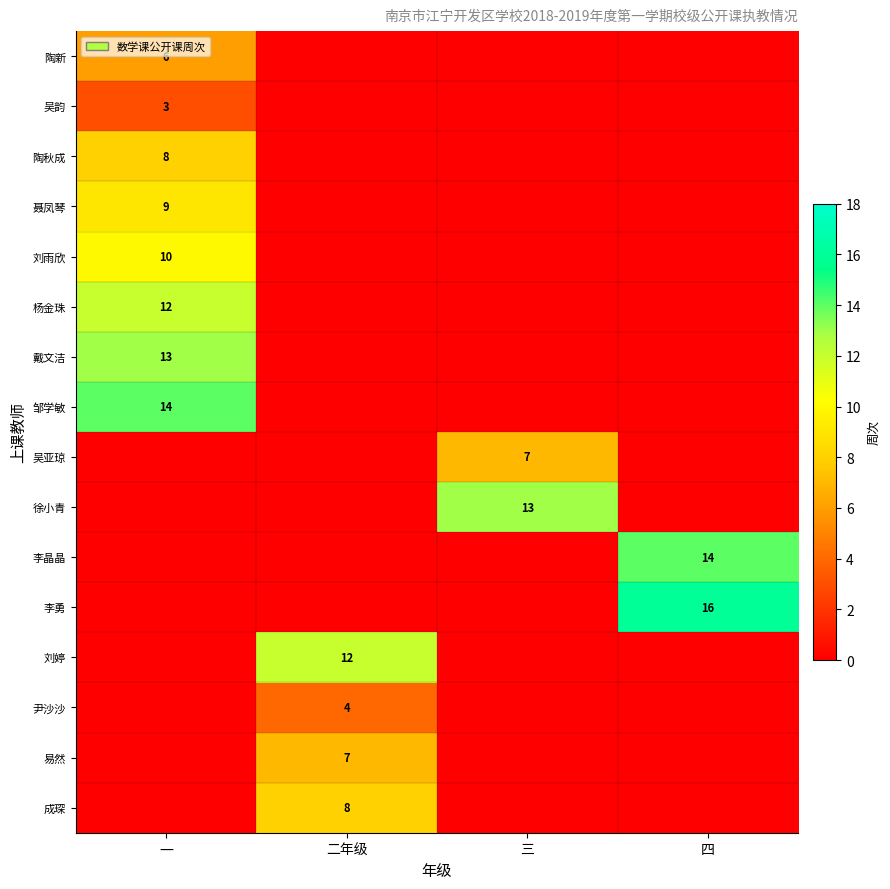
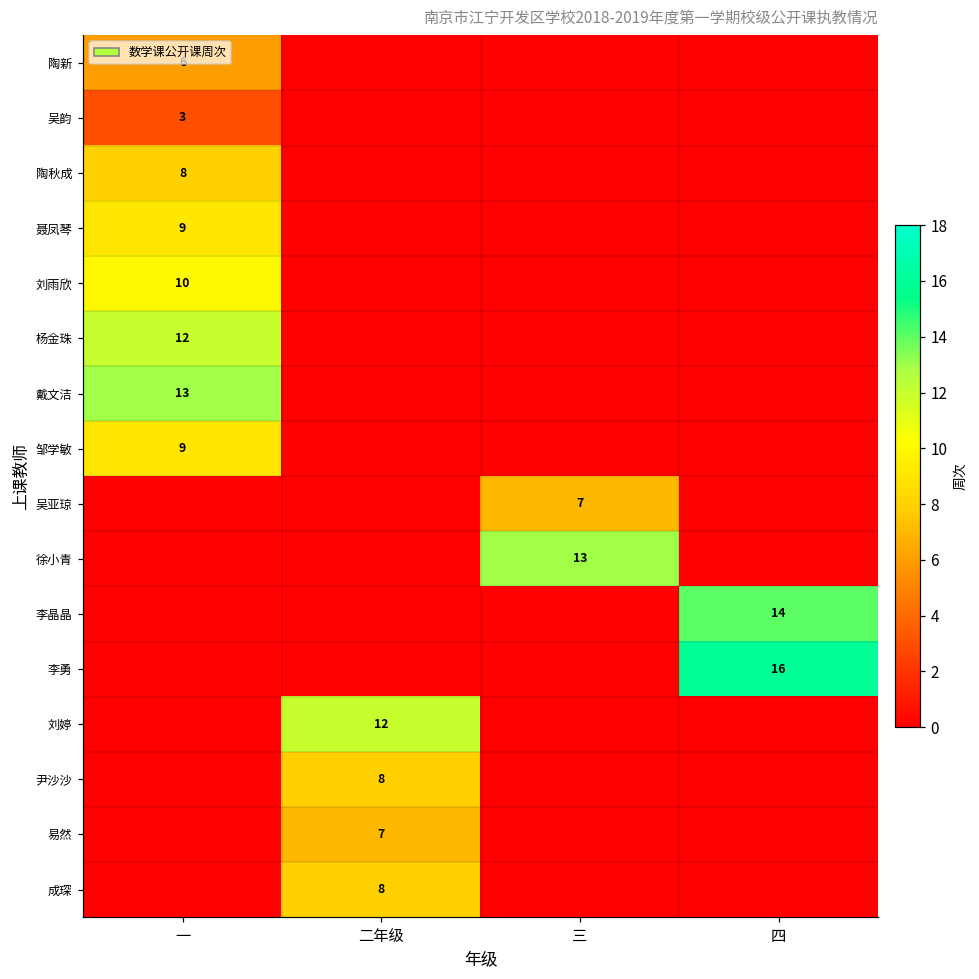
邹学敏, 一: 14 -> 9
尹沙沙, 二年级: 4 -> 8
